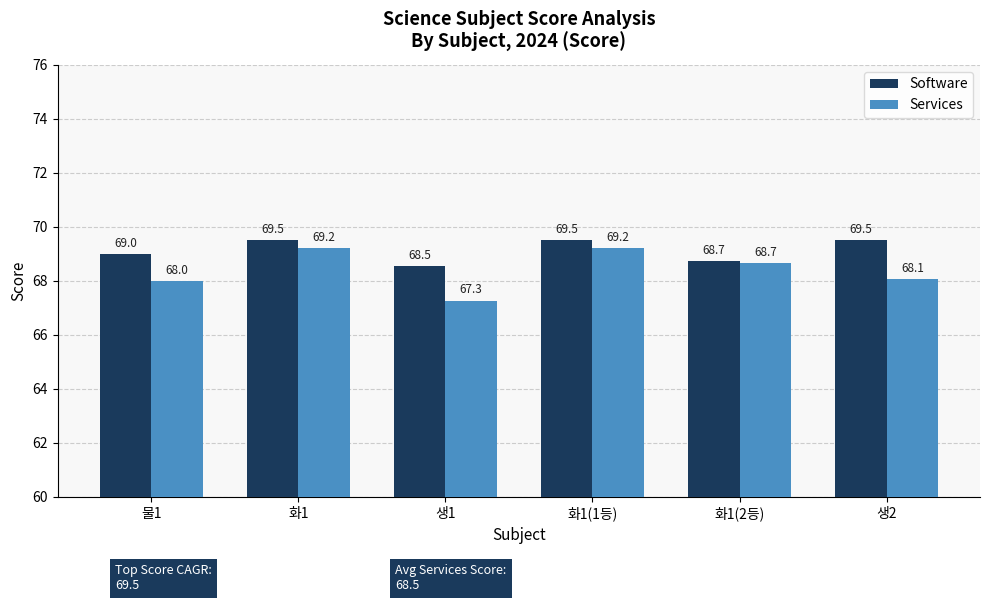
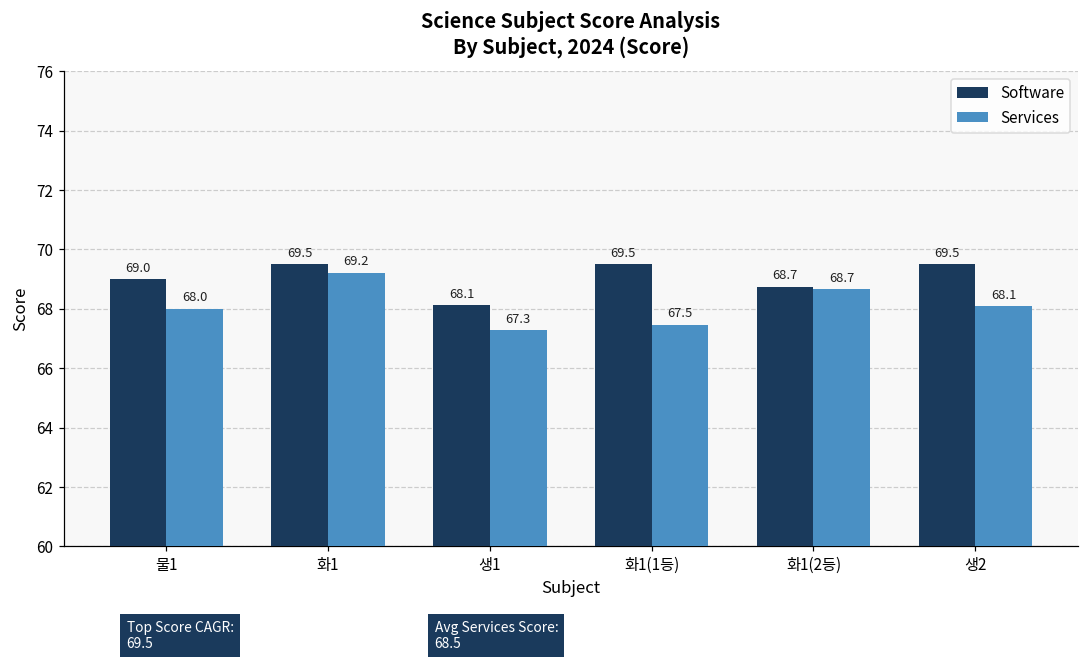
Software, 생1: 68.5 -> 68.1
Services, 화1(1등): 69.2 -> 67.5
